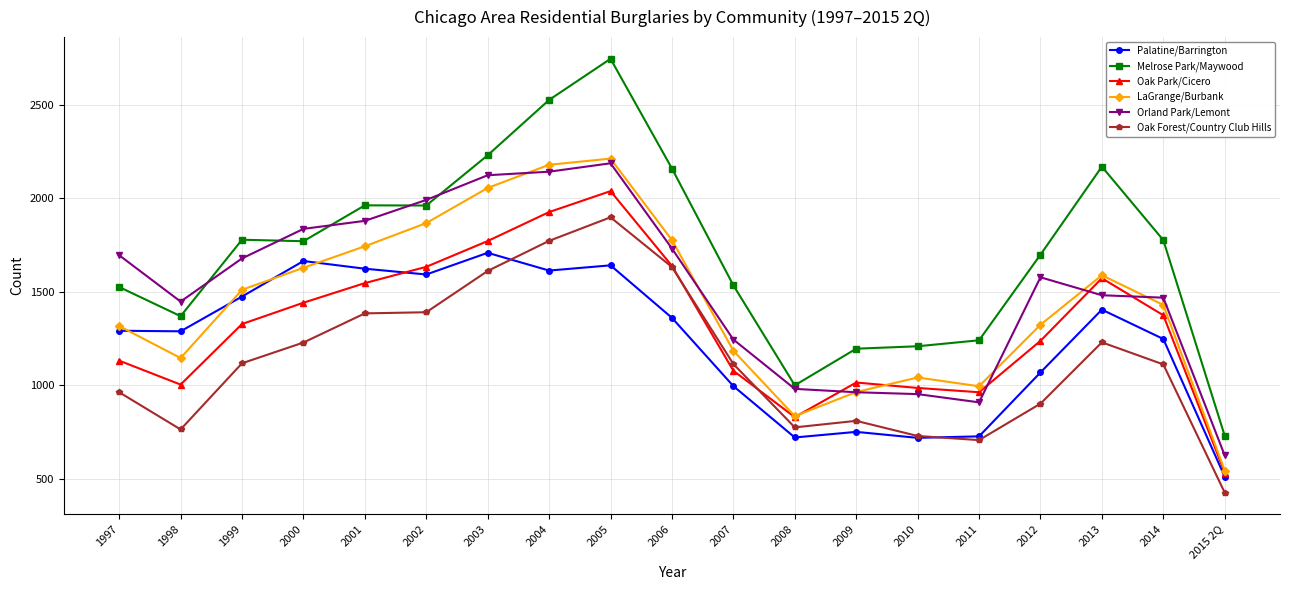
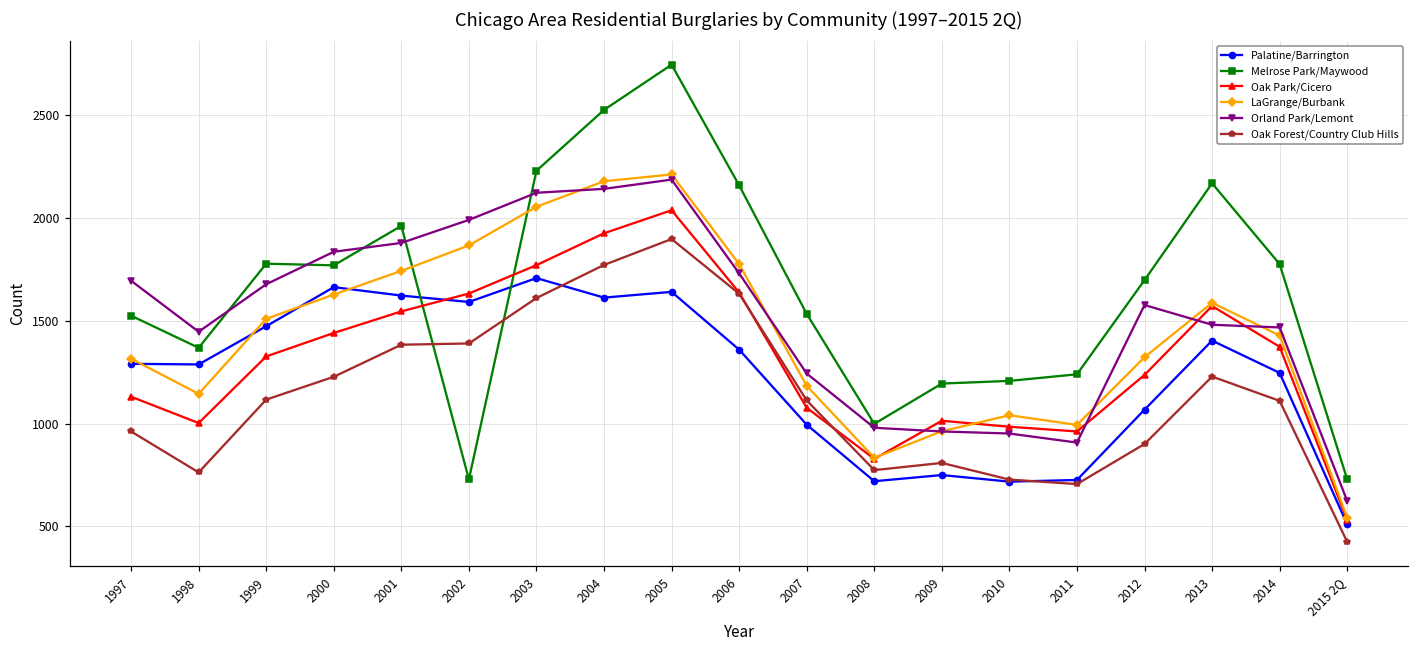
Melrose Park/Maywood, 2002: 1960 -> 730
